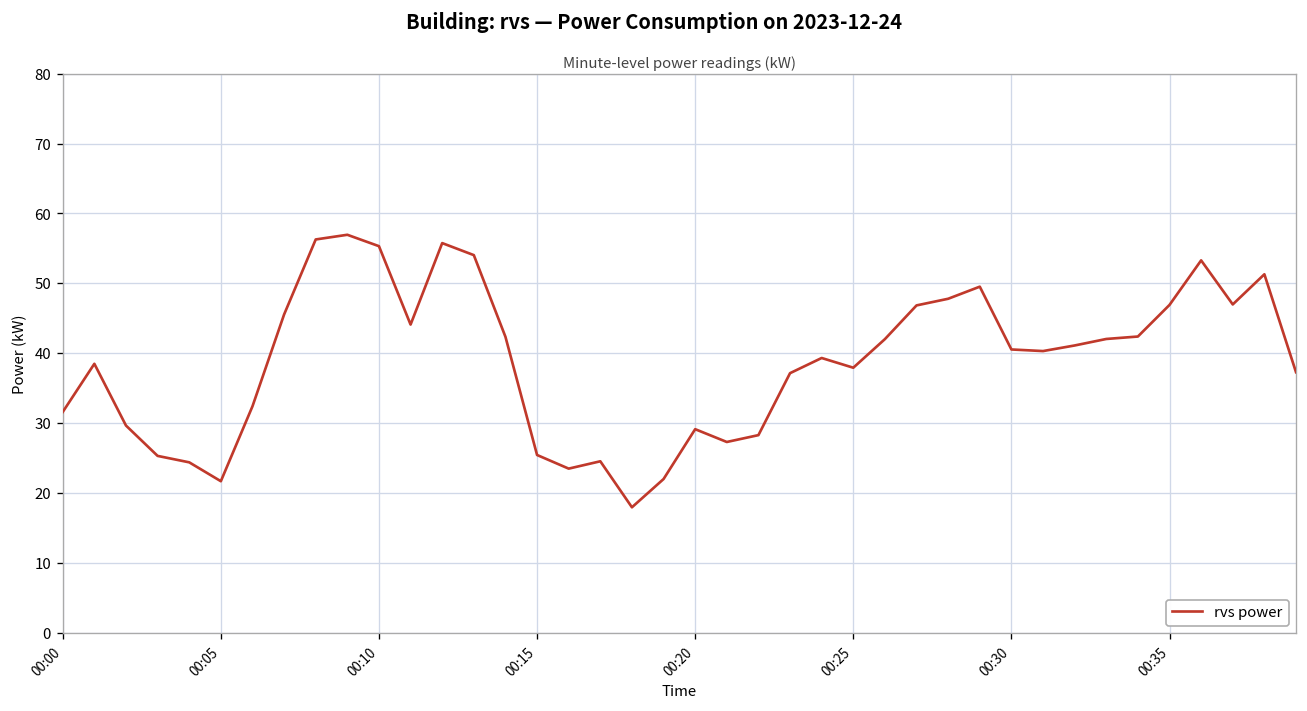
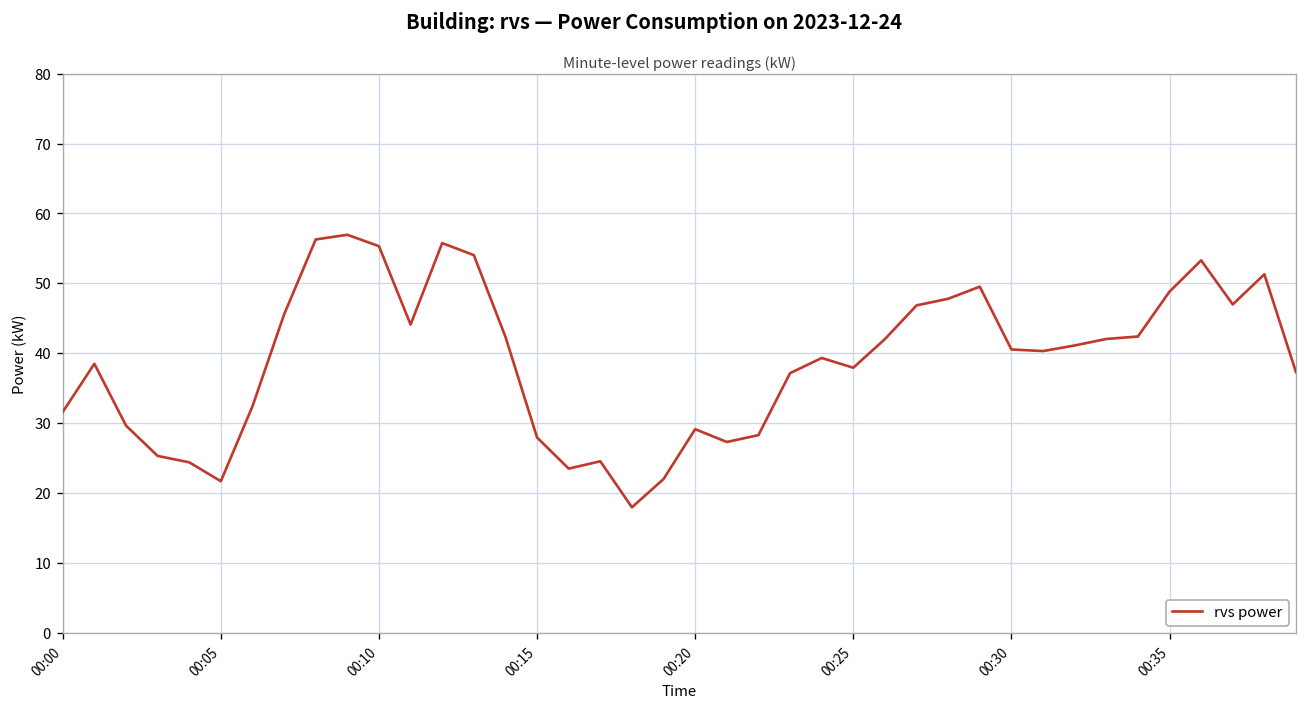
00:15: 25 -> 28
00:35: 47 -> 49
